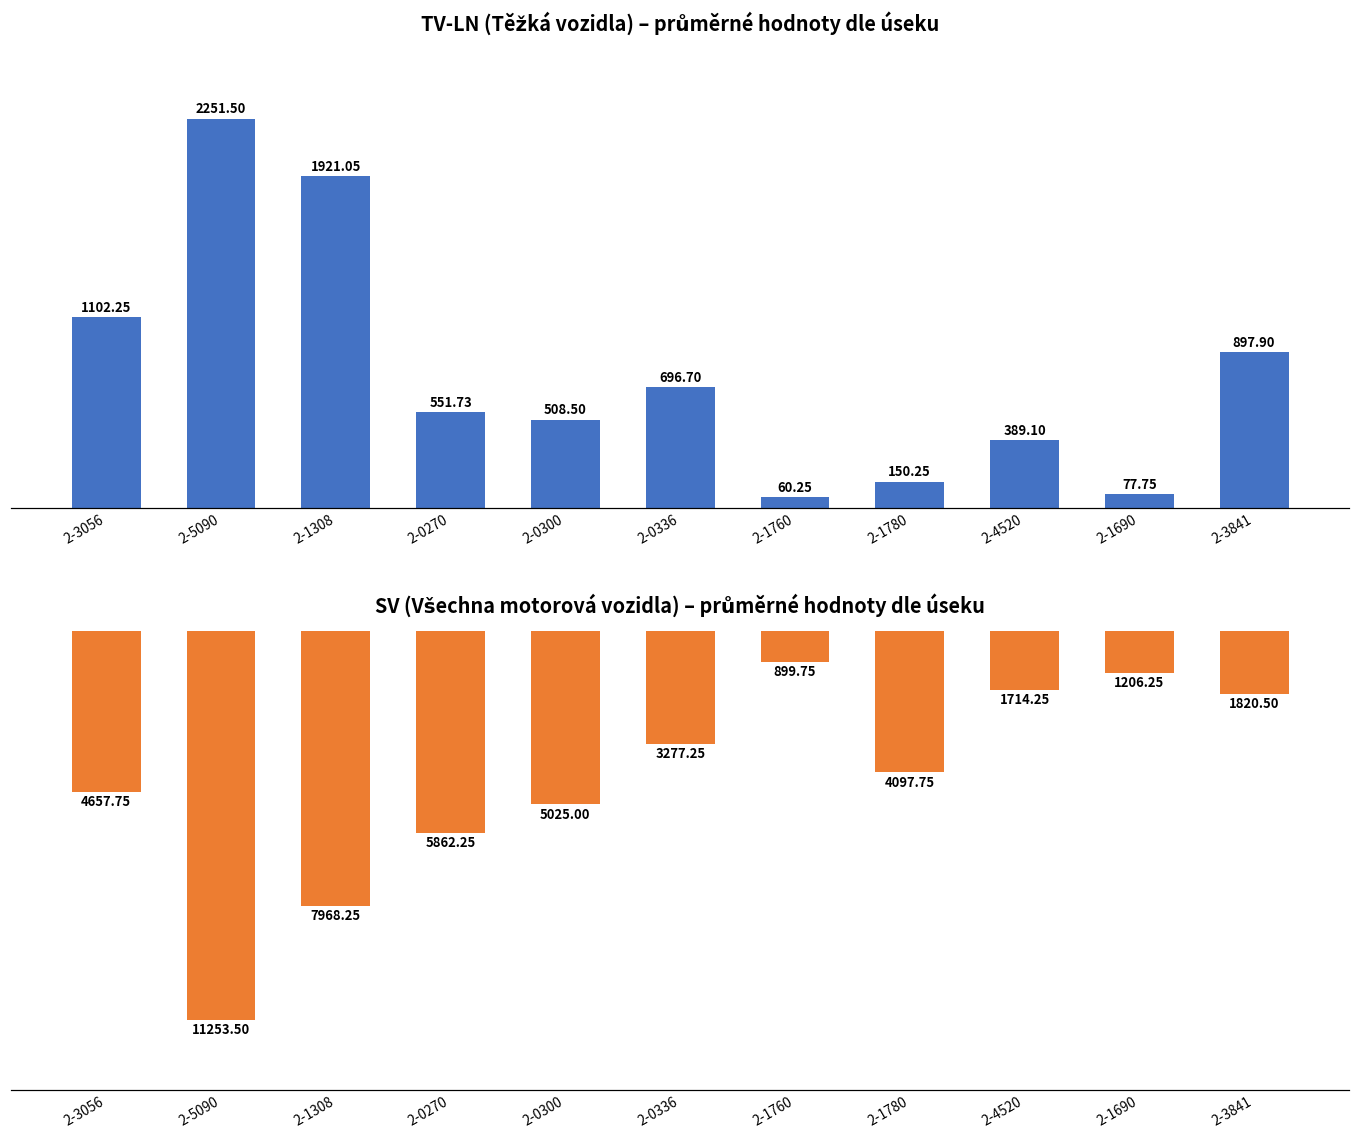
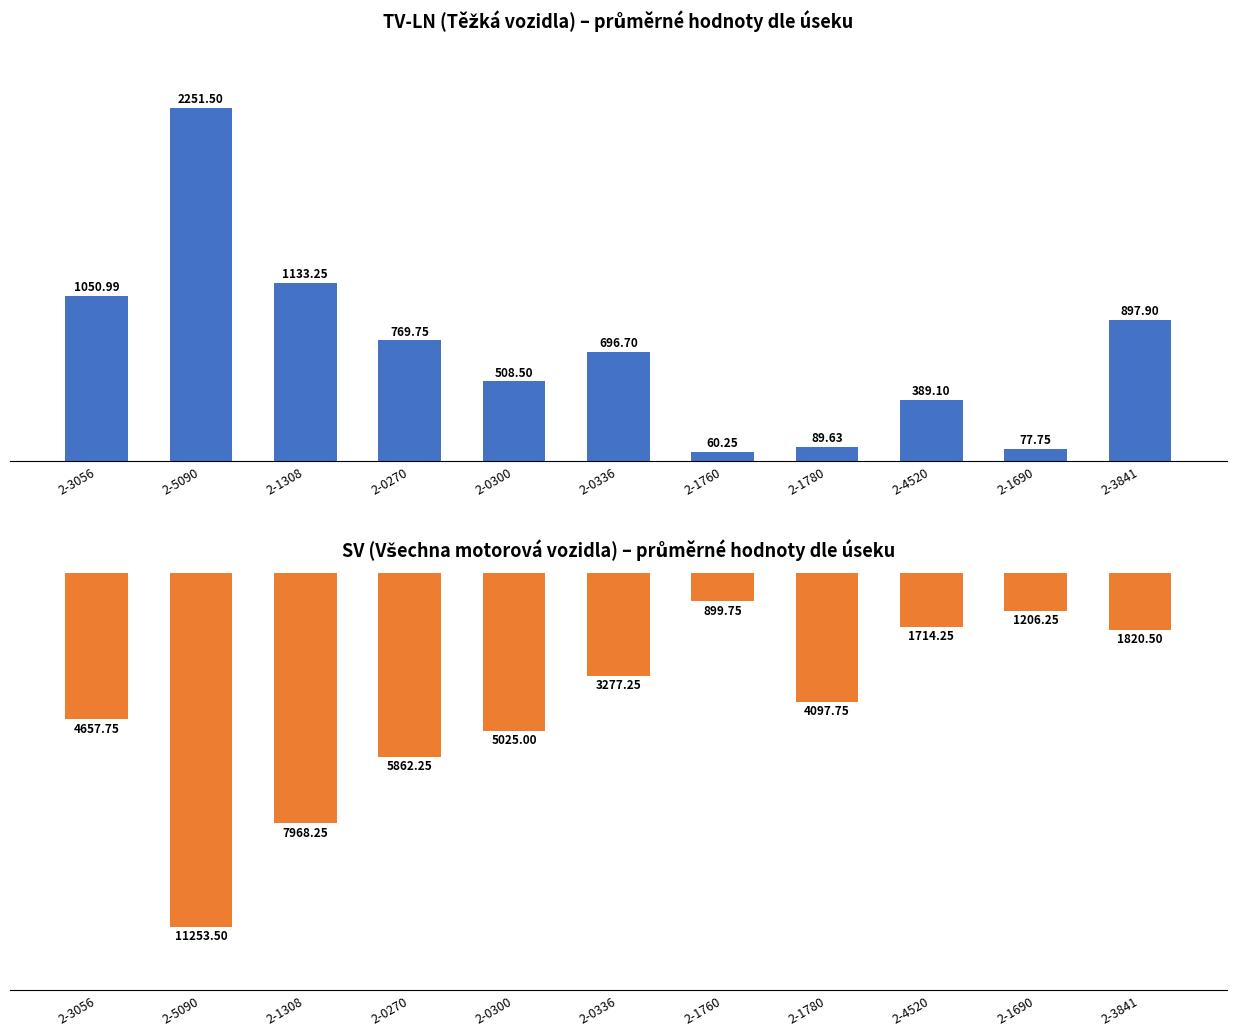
TV-LN (Těžká vozidla) – průměrné hodnoty dle úseku, 2-3056: 1102.25 -> 1050.99
TV-LN (Těžká vozidla) – průměrné hodnoty dle úseku, 2-1308: 1921.05 -> 1133.25
TV-LN (Těžká vozidla) – průměrné hodnoty dle úseku, 2-0270: 551.73 -> 769.75
TV-LN (Těžká vozidla) – průměrné hodnoty dle úseku, 2-1780: 150.25 -> 89.63
